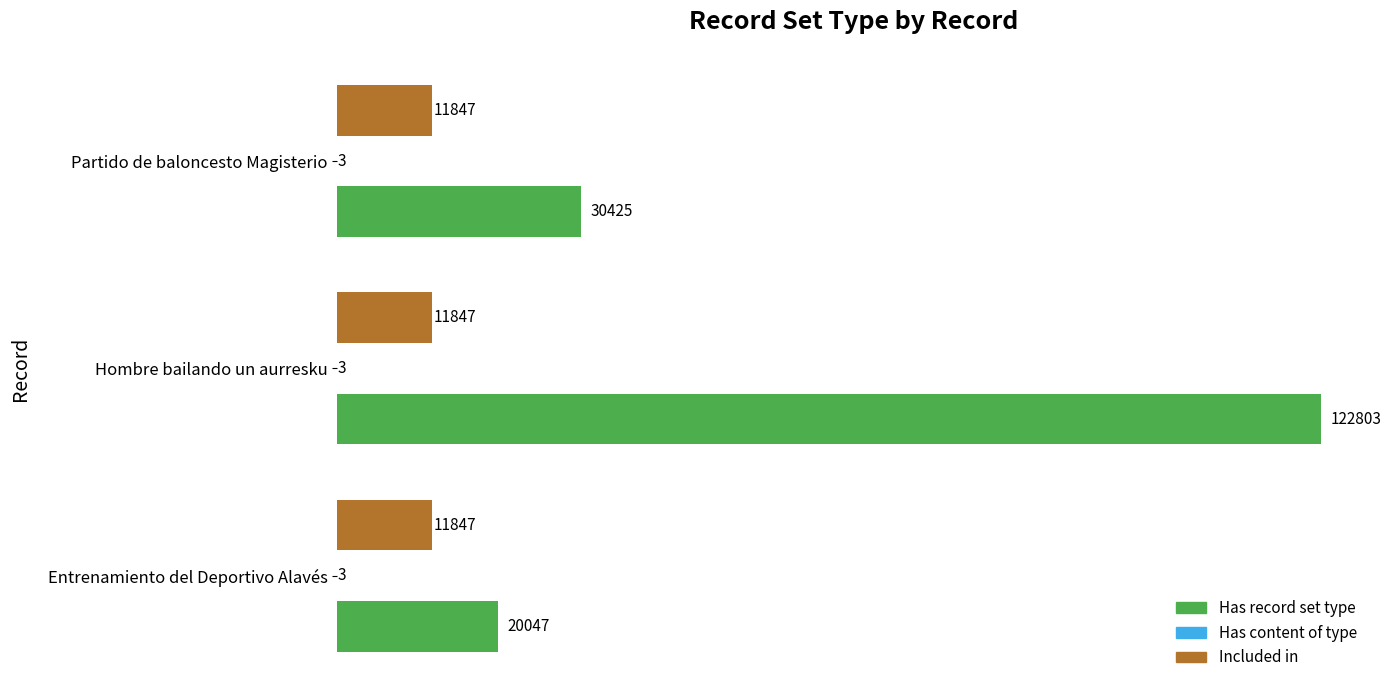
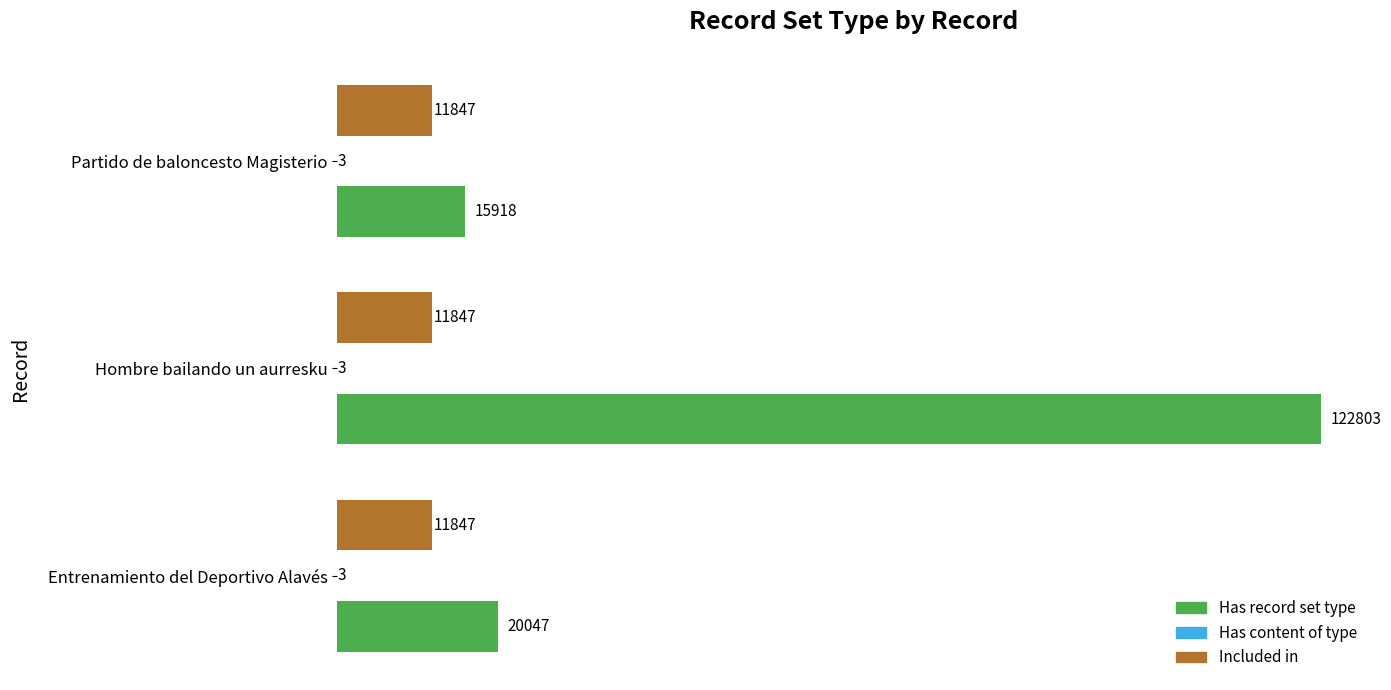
Has record set type, Partido de baloncesto Magisterio: 30425 -> 15918
